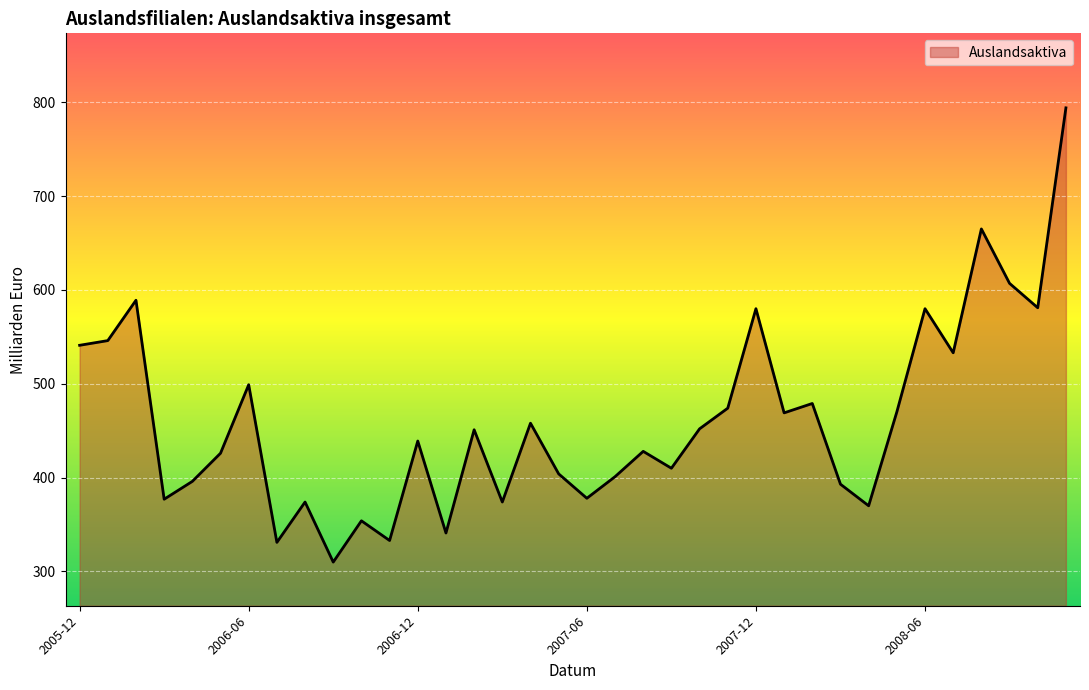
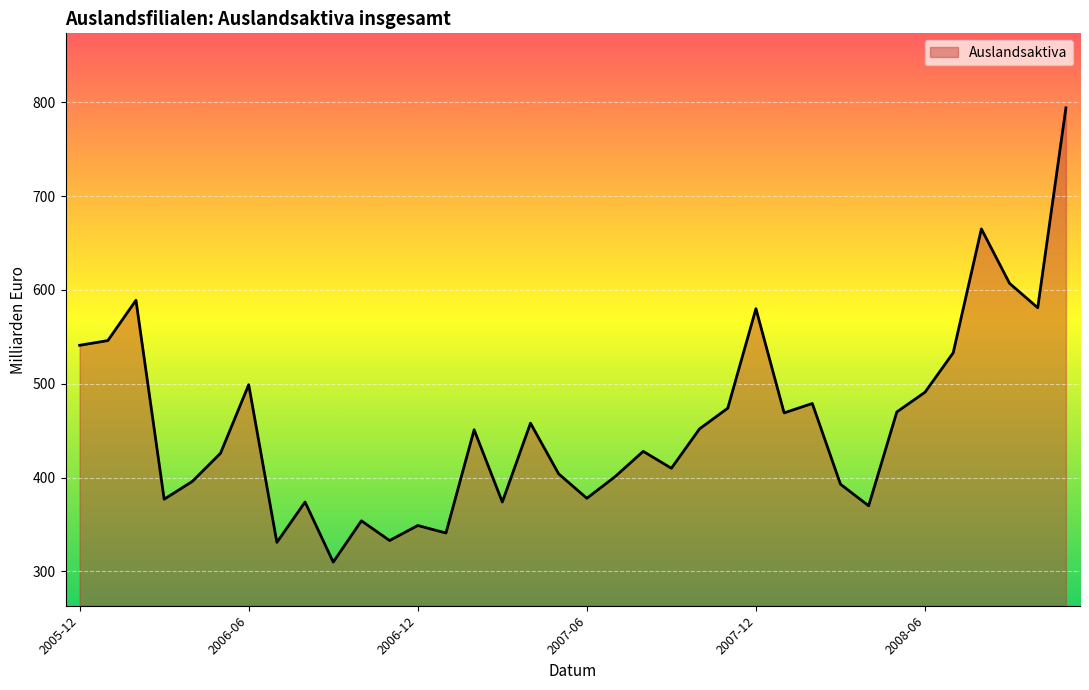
2006-12: 440 -> 350
2008-06: 580 -> 490
